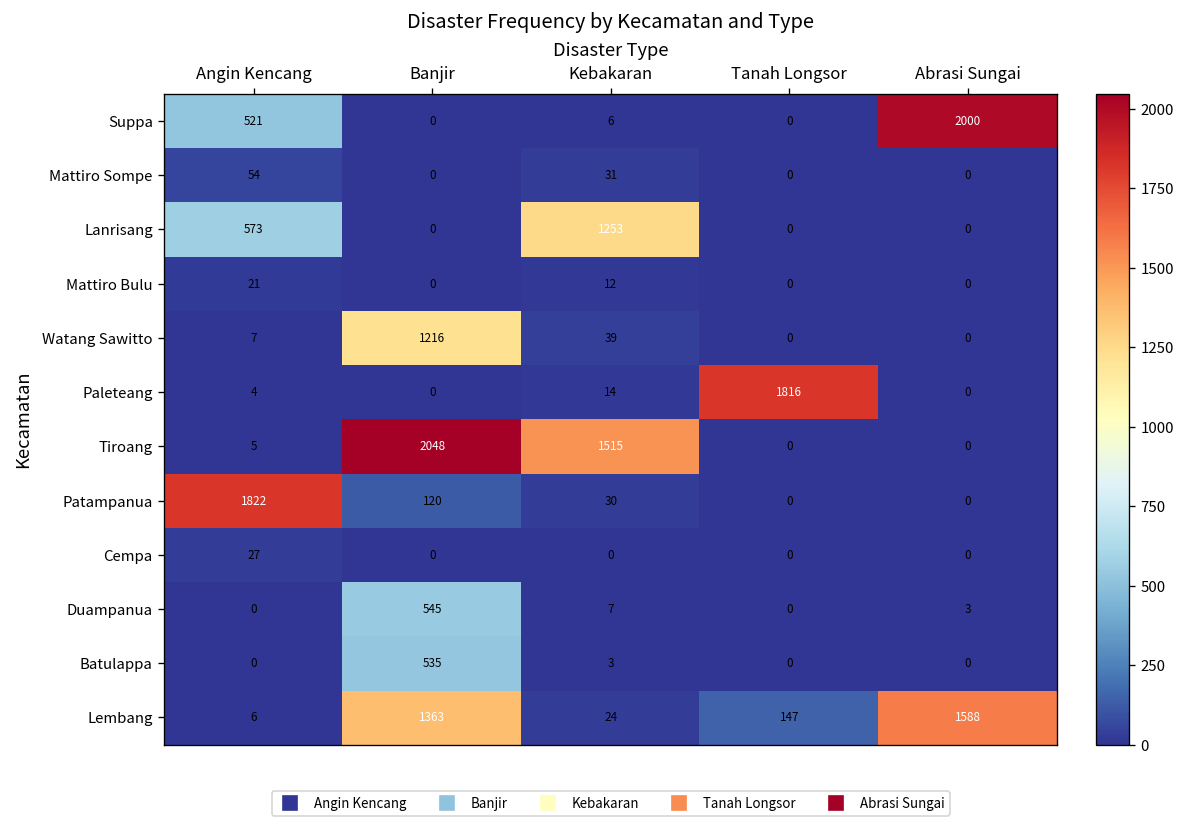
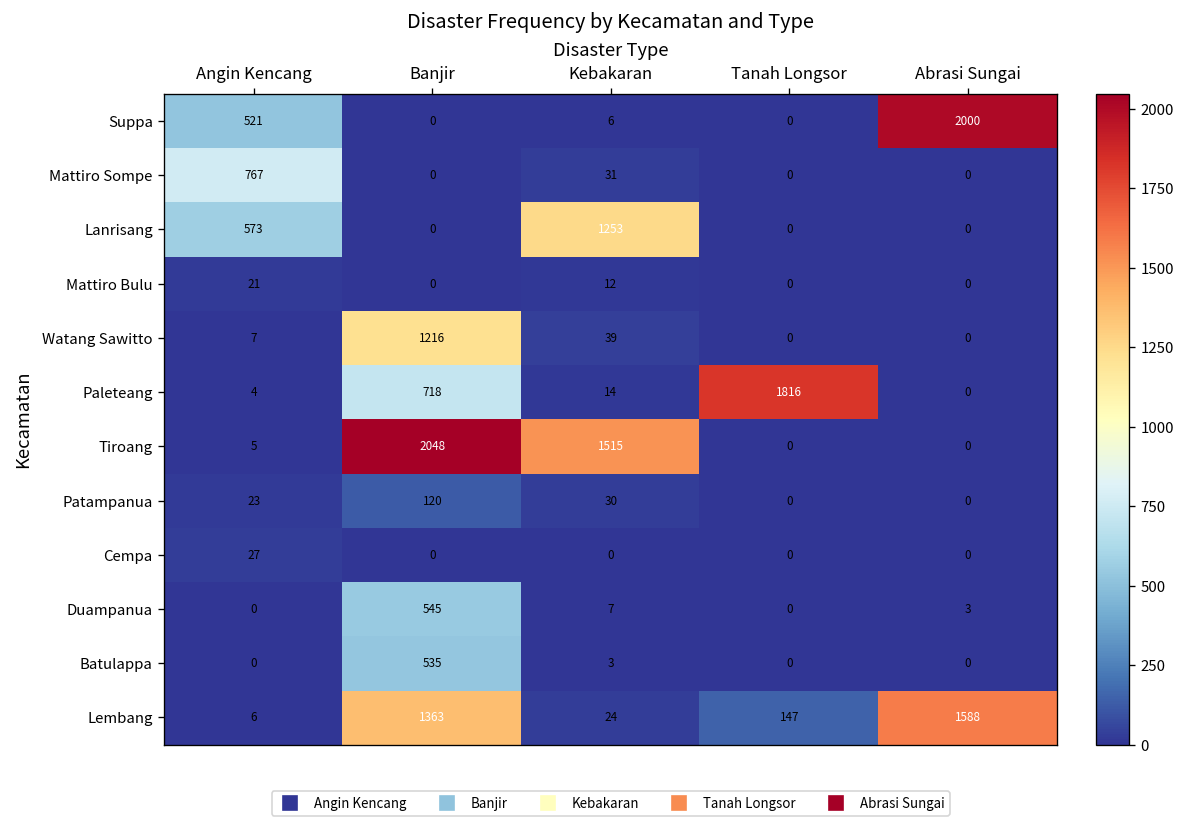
Mattiro Sompe, Angin Kencang: 54 -> 767
Paleteang, Banjir: 0 -> 718
Patampanua, Angin Kencang: 1822 -> 23
